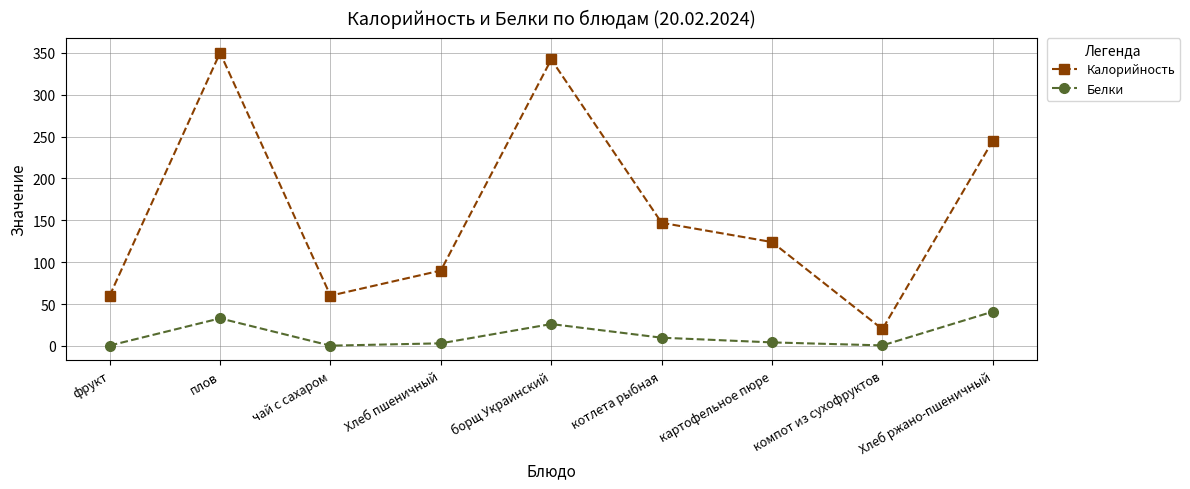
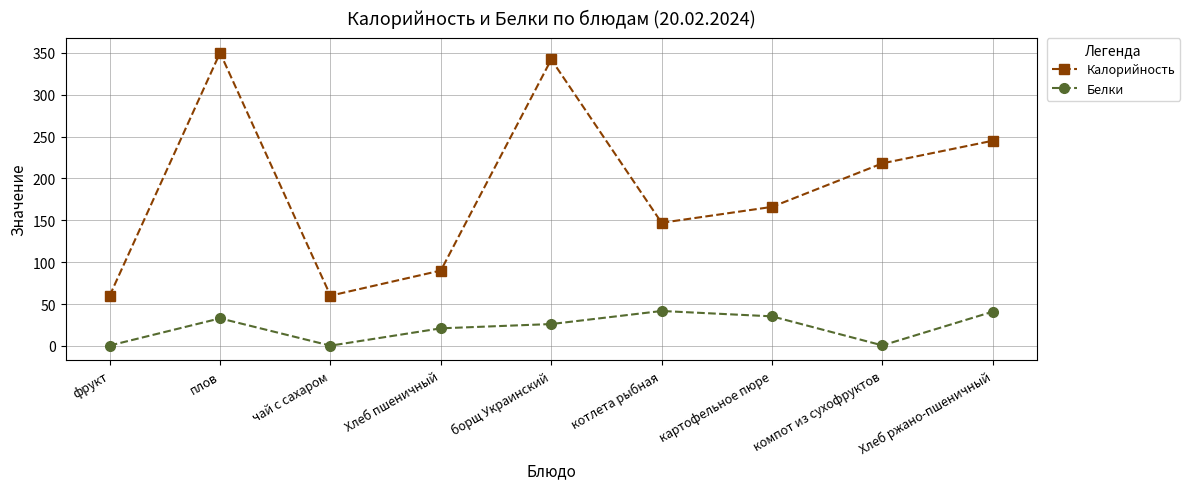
Белки, Хлеб пшеничный: 0 -> 20
Белки, котлета рыбная: 10 -> 40
Калорийность, картофельное пюре: 120 -> 170
Белки, картофельное пюре: 0 -> 40
Калорийность, компот из сухофруктов: 20 -> 220
